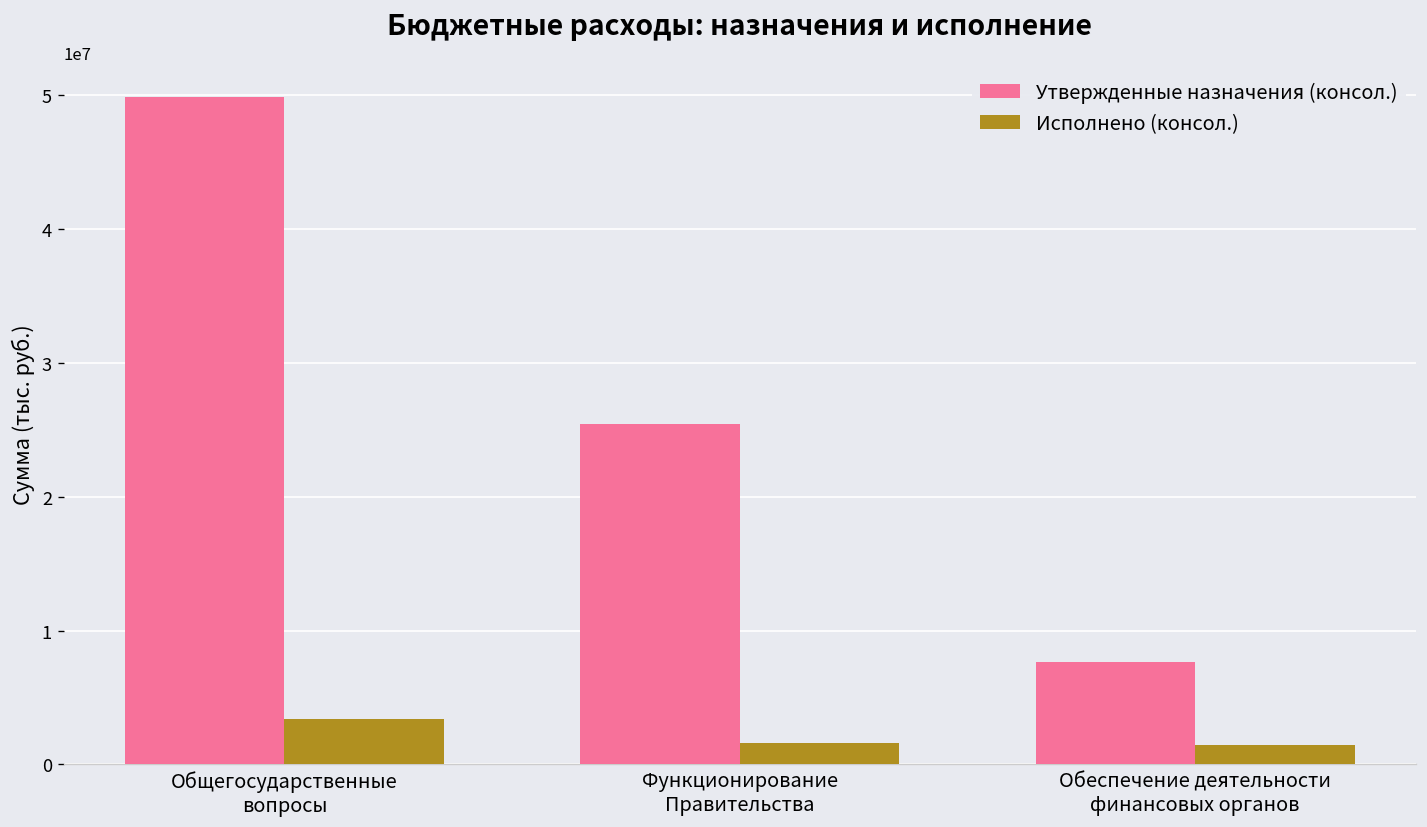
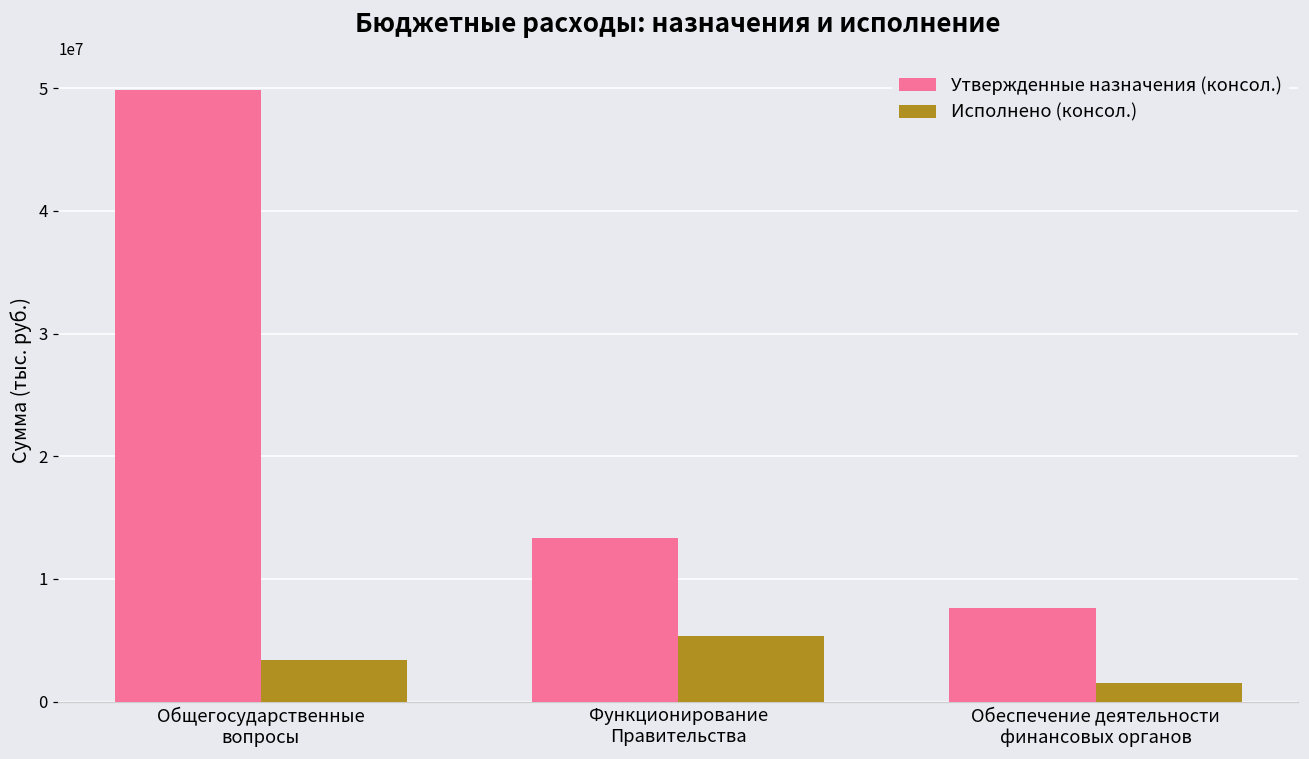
Утвержденные назначения (консол.), Функционирование Правительства: 25400000 -> 13300000
Исполнено (консол.), Функционирование Правительства: 1600000 -> 5400000
